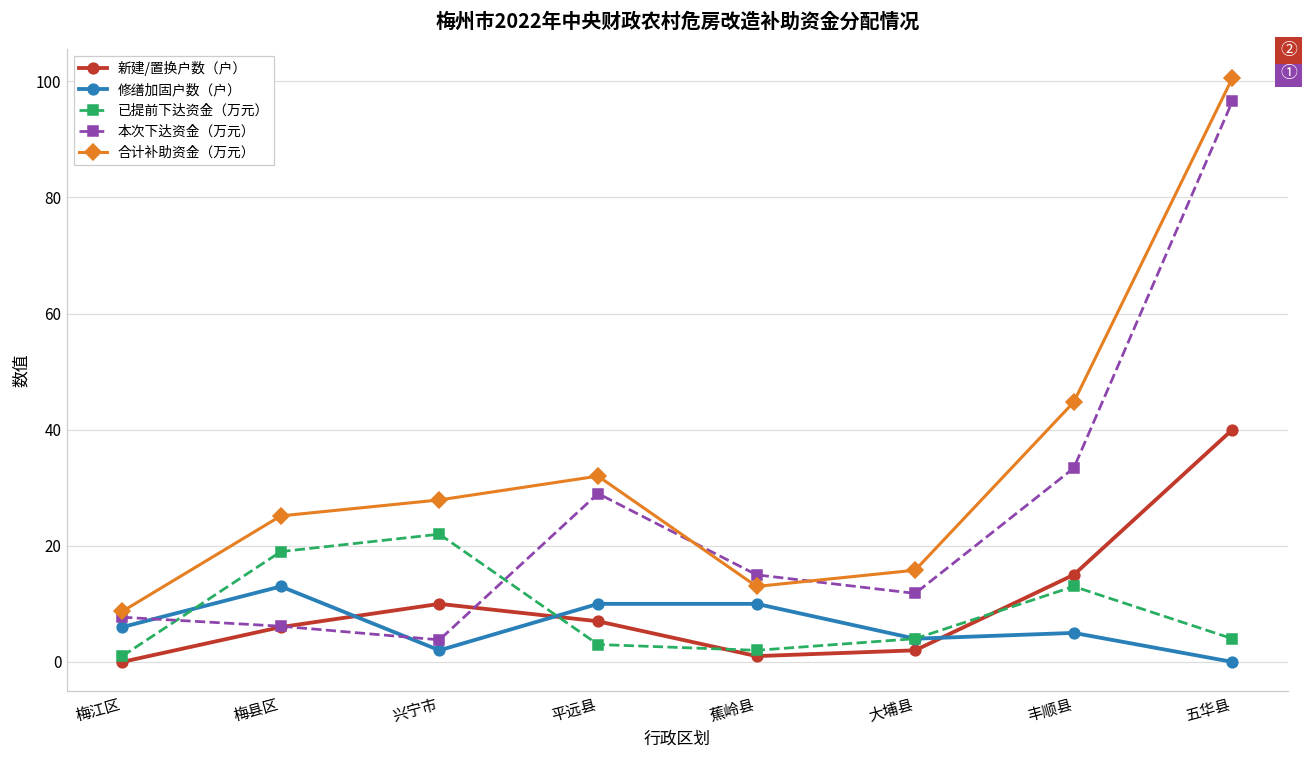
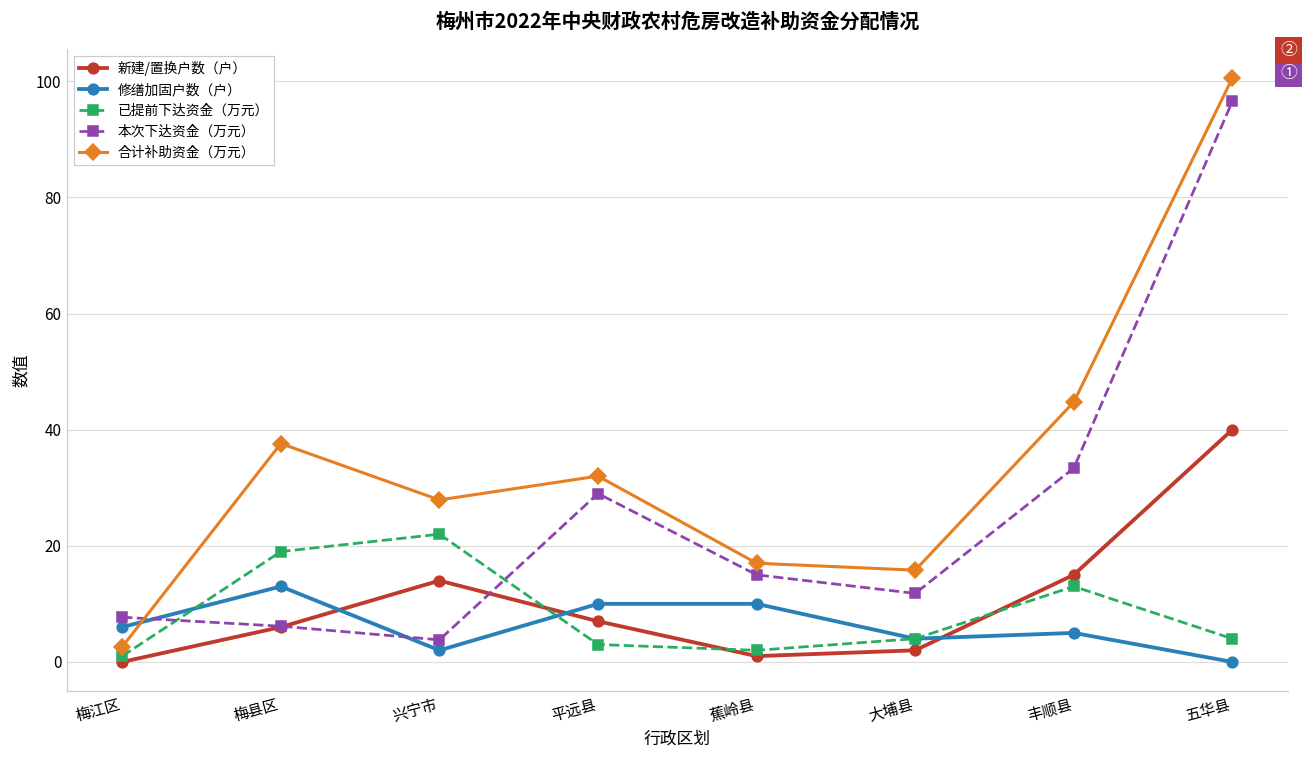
合计补助资金（万元）, 梅江区: 9 -> 3
合计补助资金（万元）, 梅县区: 25 -> 38
新建/置换户数（户）, 兴宁市: 10 -> 14
合计补助资金（万元）, 蕉岭县: 13 -> 17
